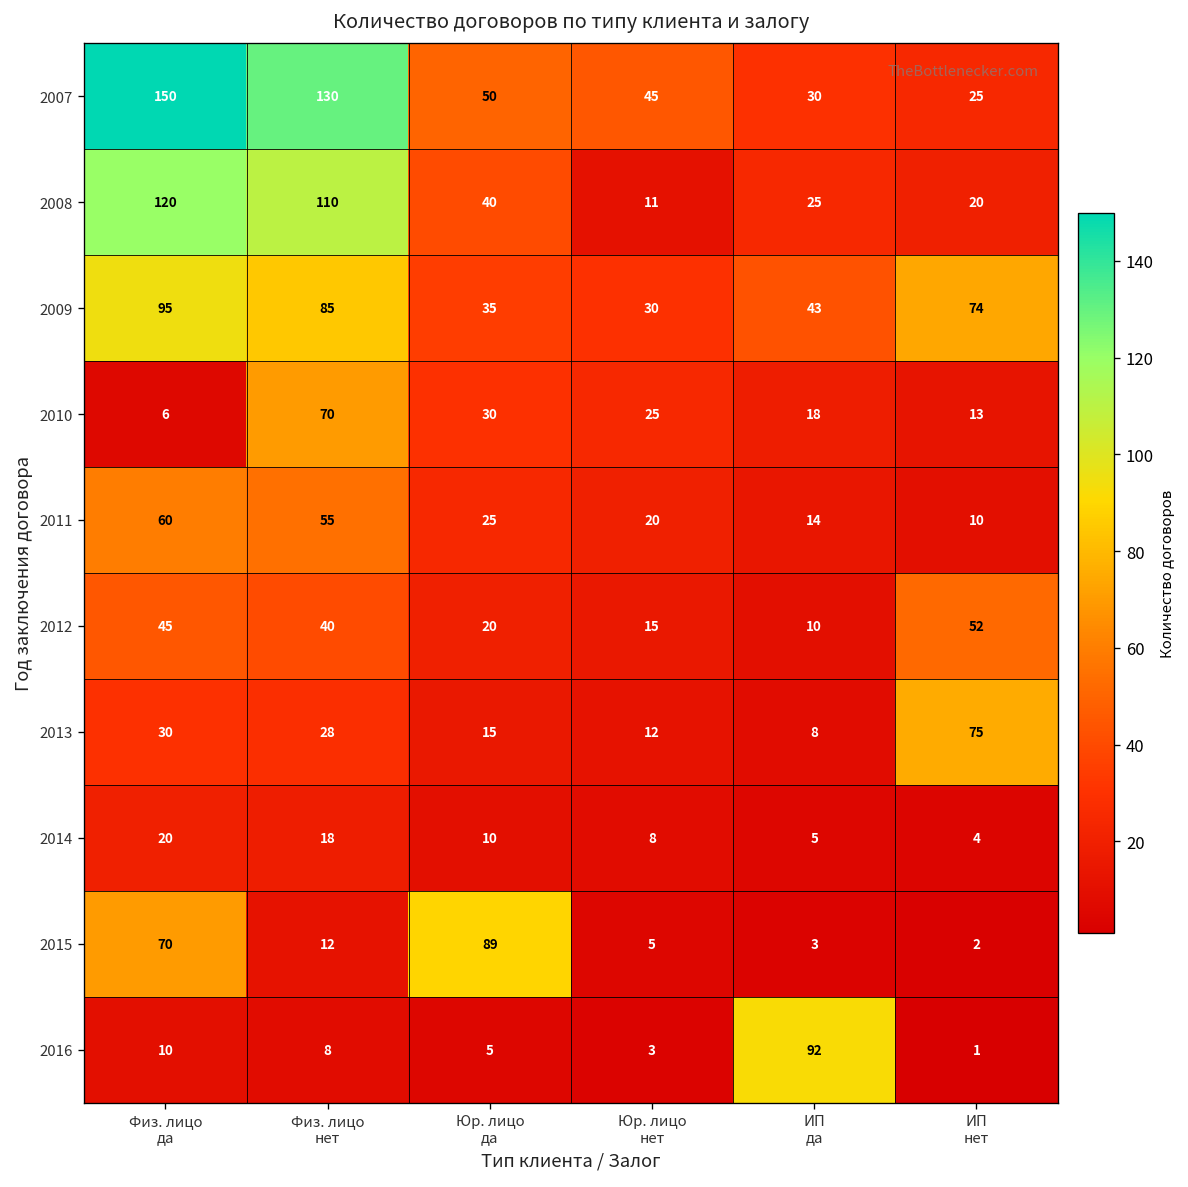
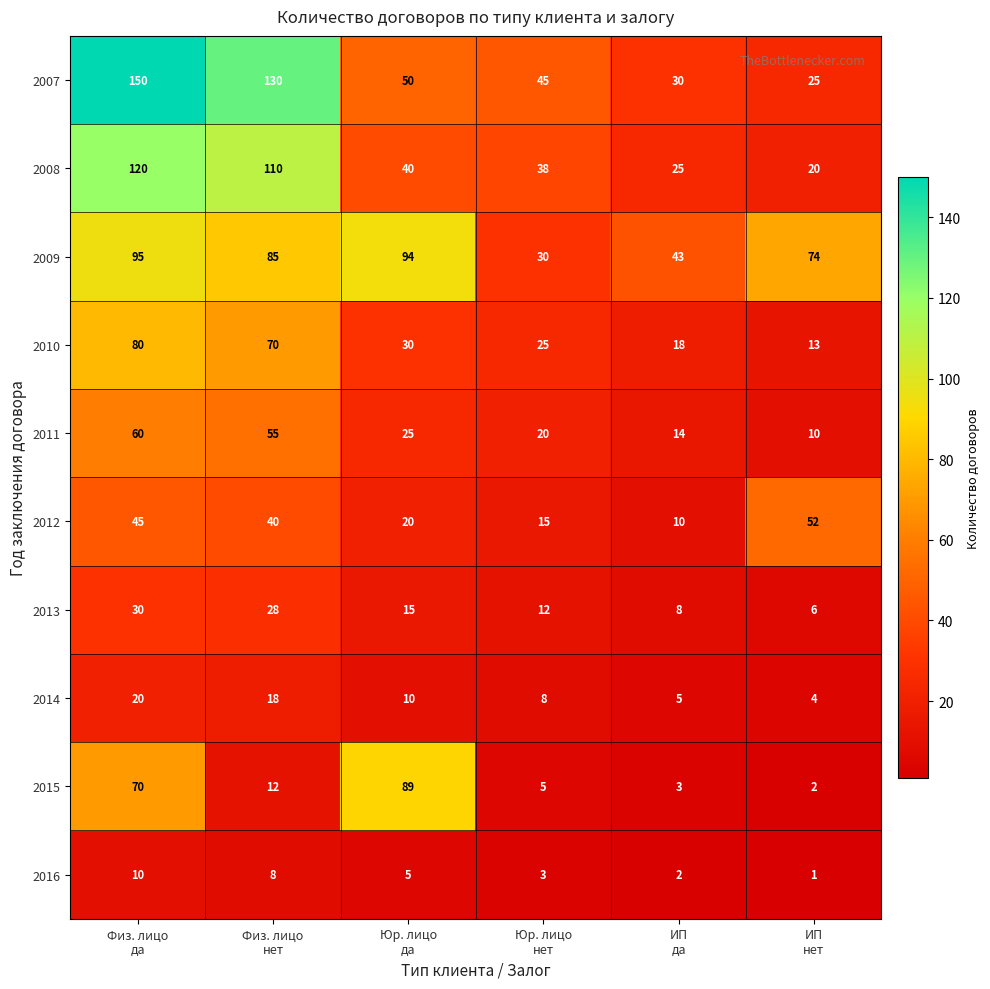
2008, Юр. лицо нет: 11 -> 38
2009, Юр. лицо да: 35 -> 94
2010, Физ. лицо да: 6 -> 80
2013, ИП нет: 75 -> 6
2016, ИП да: 92 -> 2
